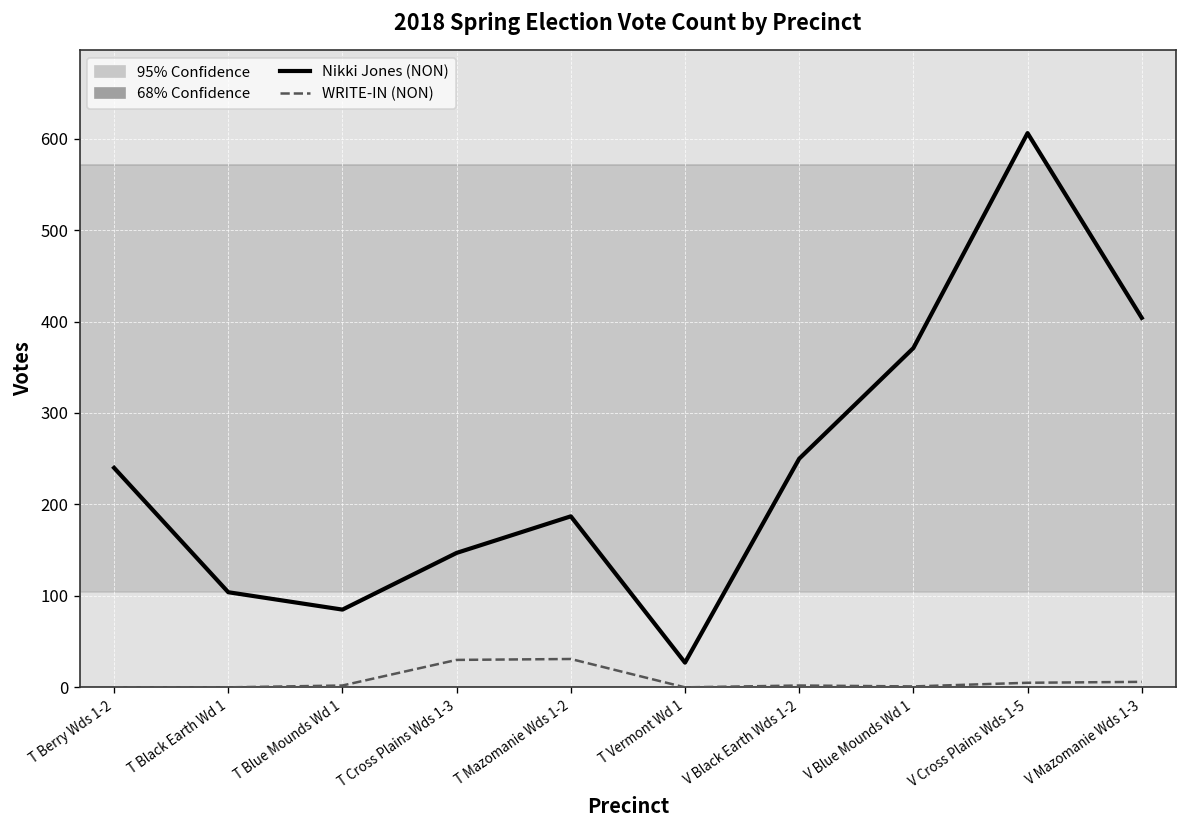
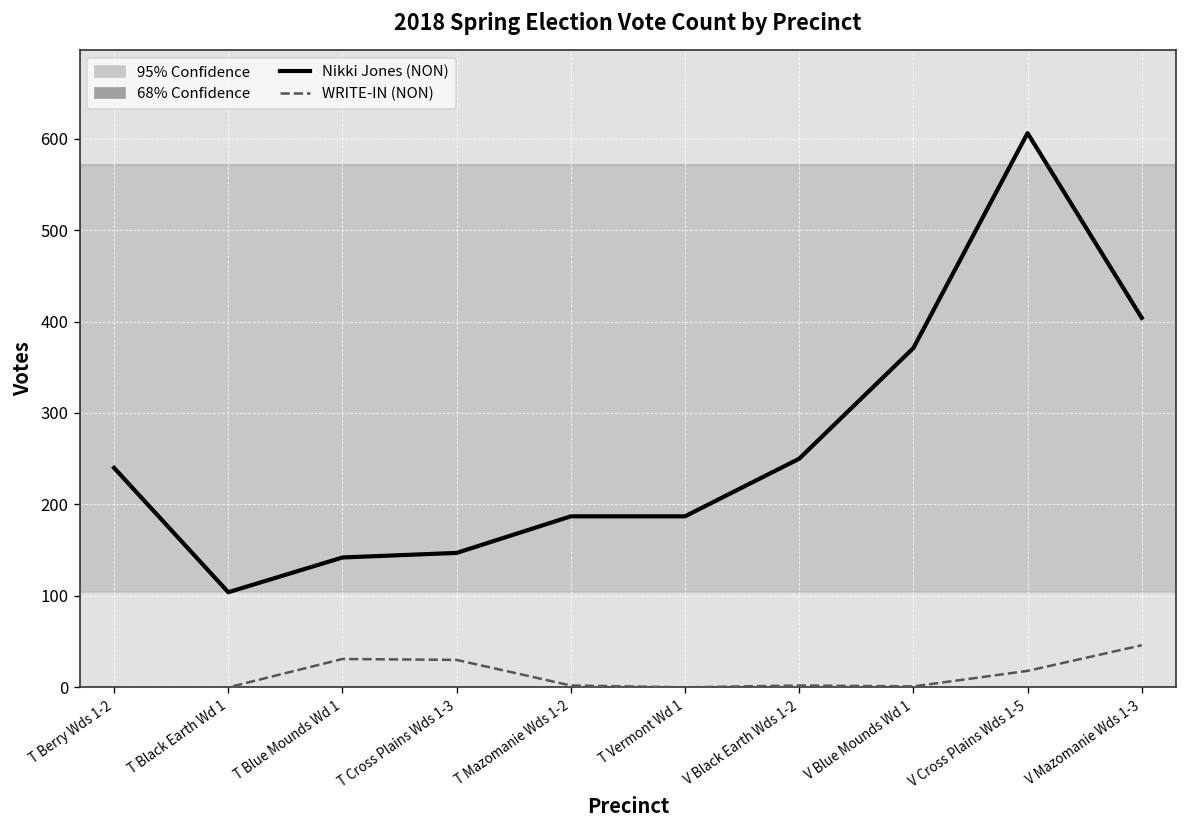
Nikki Jones (NON), T Blue Mounds Wd 1: 90 -> 140
WRITE-IN (NON), T Blue Mounds Wd 1: 0 -> 30
WRITE-IN (NON), T Mazomanie Wds 1-2: 30 -> 0
Nikki Jones (NON), T Vermont Wd 1: 30 -> 190
WRITE-IN (NON), V Cross Plains Wds 1-5: 10 -> 20
WRITE-IN (NON), V Mazomanie Wds 1-3: 10 -> 50
